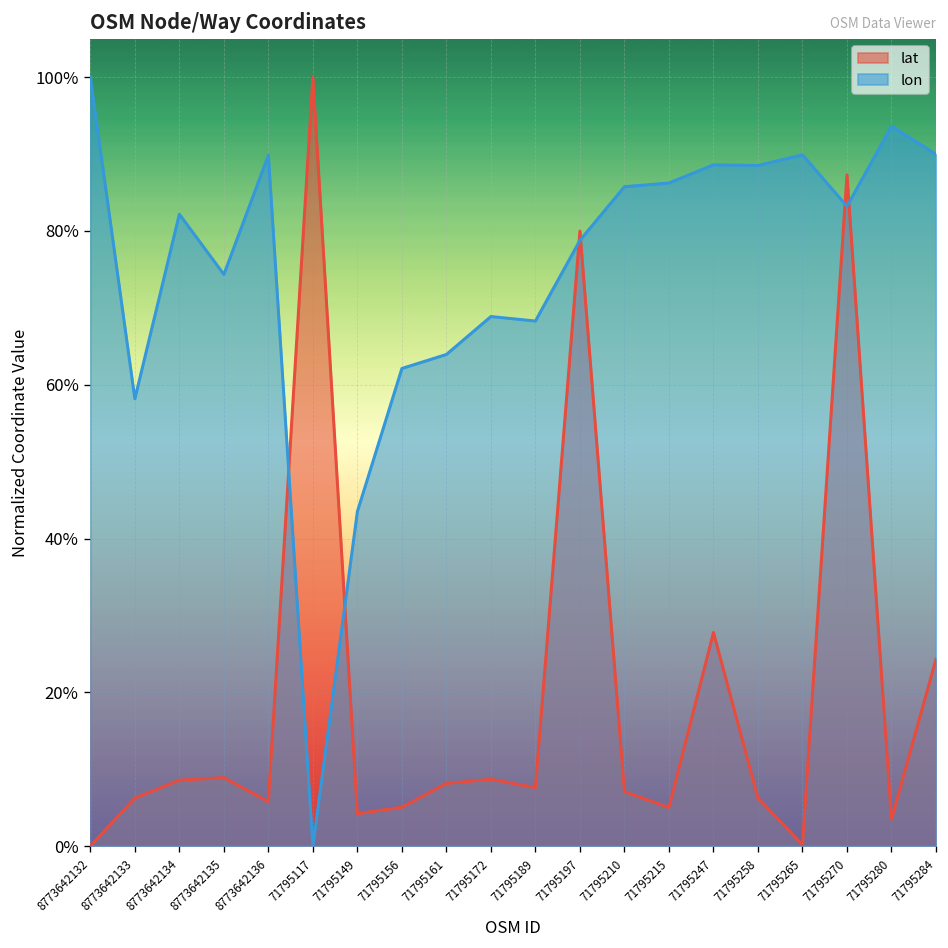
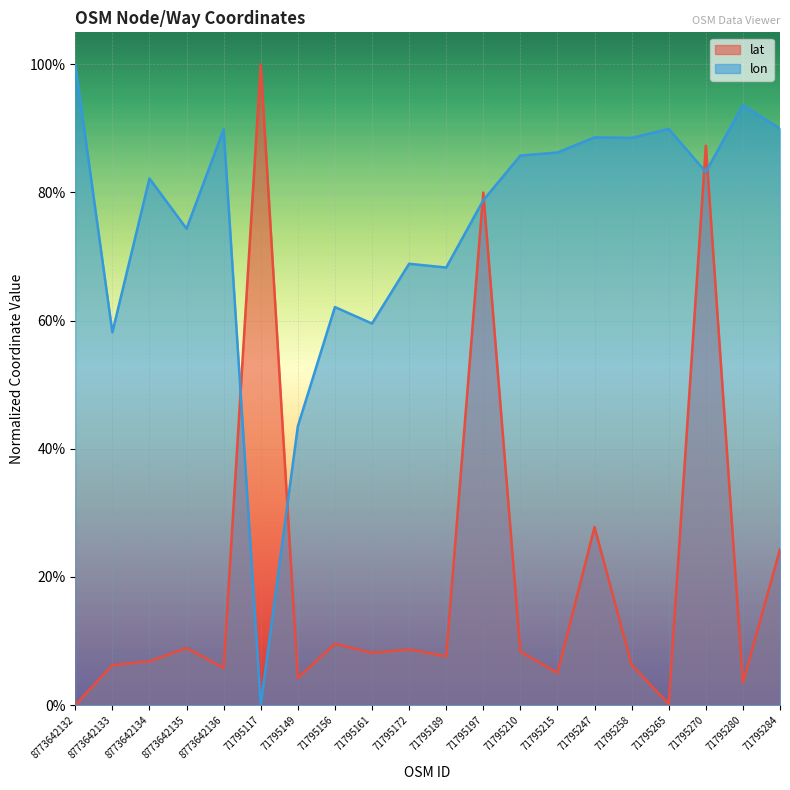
lat, 8773642134: 9% -> 7%
lat, 71795156: 5% -> 10%
lon, 71795161: 64% -> 60%
lat, 71795210: 7% -> 8%
